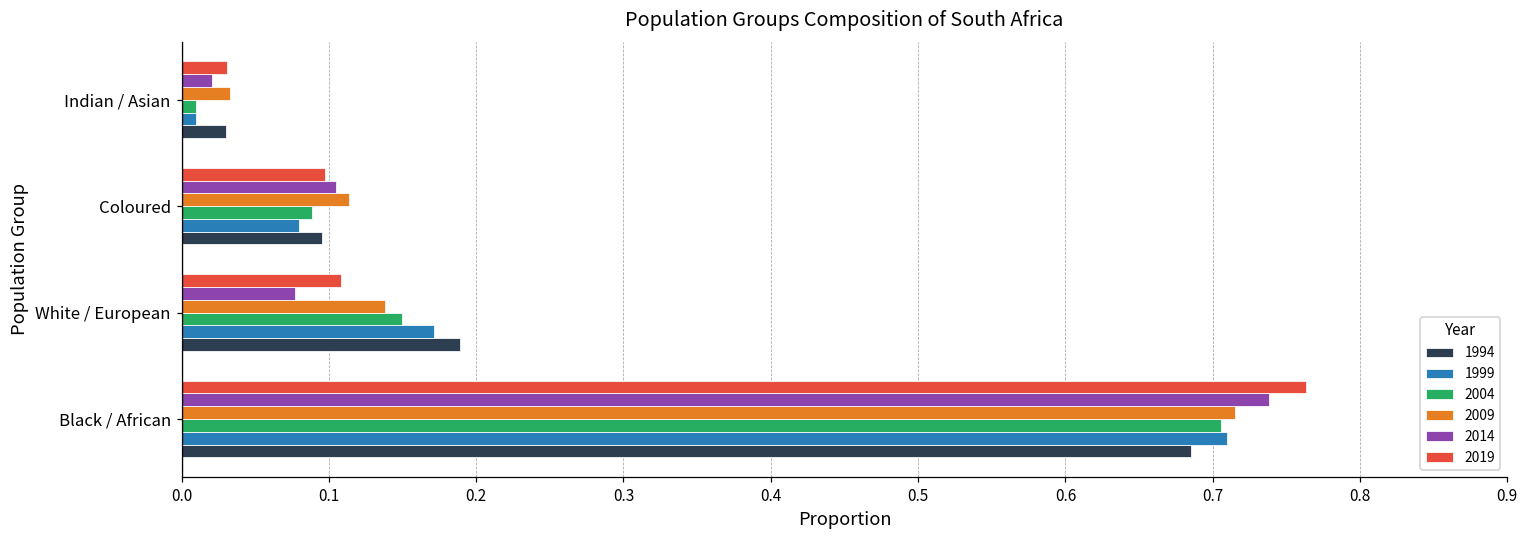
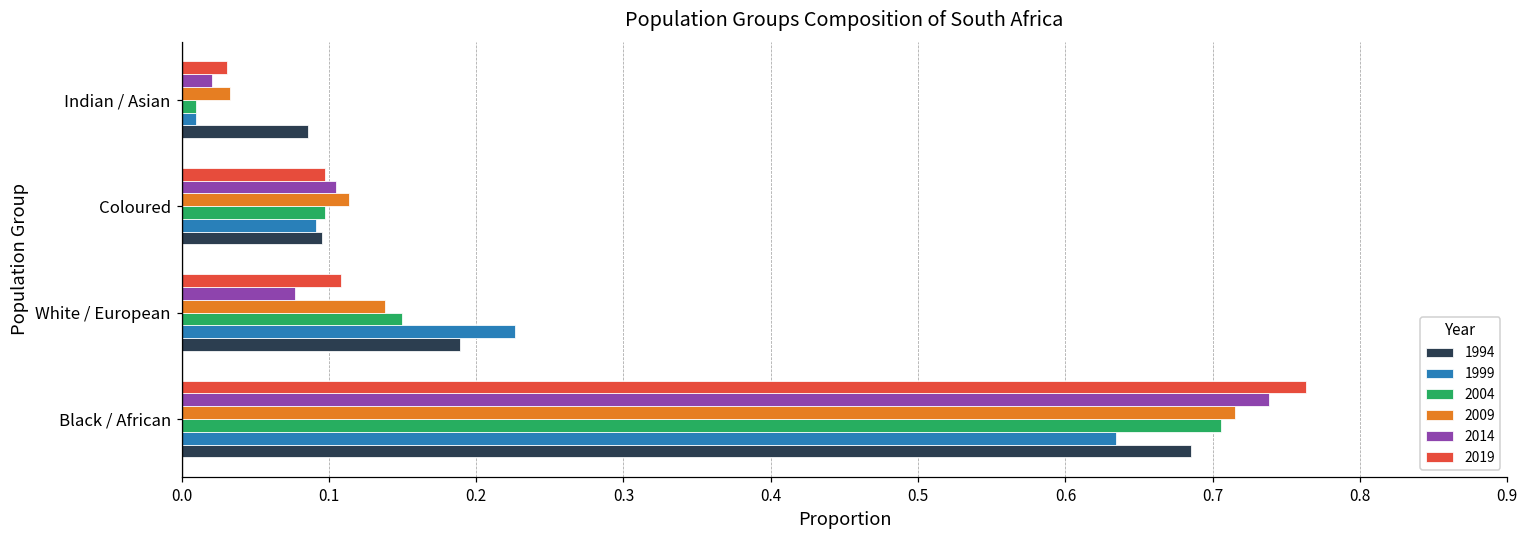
1994, Indian / Asian: 0.030 -> 0.086
2004, Coloured: 0.089 -> 0.098
1999, Coloured: 0.080 -> 0.091
1999, White / European: 0.171 -> 0.226
1999, Black / African: 0.710 -> 0.634
